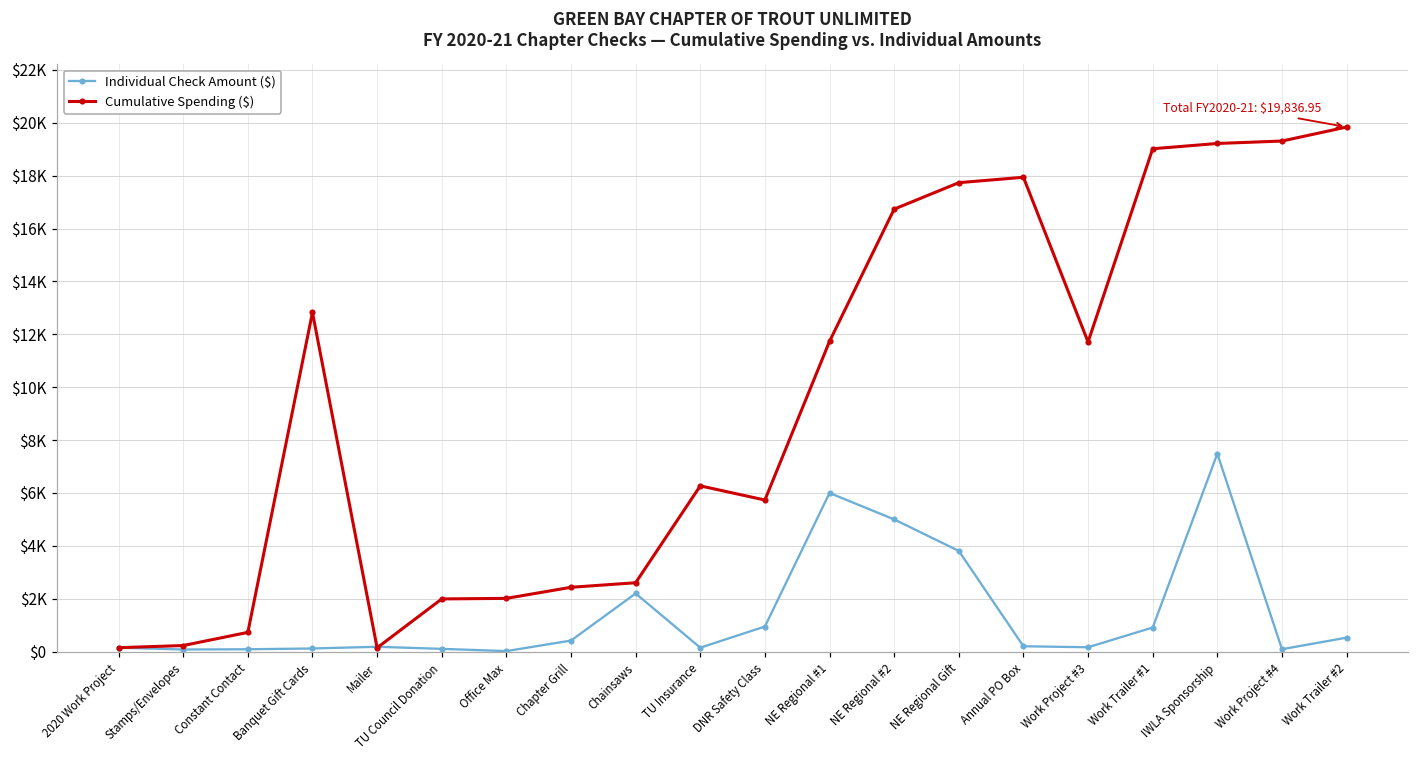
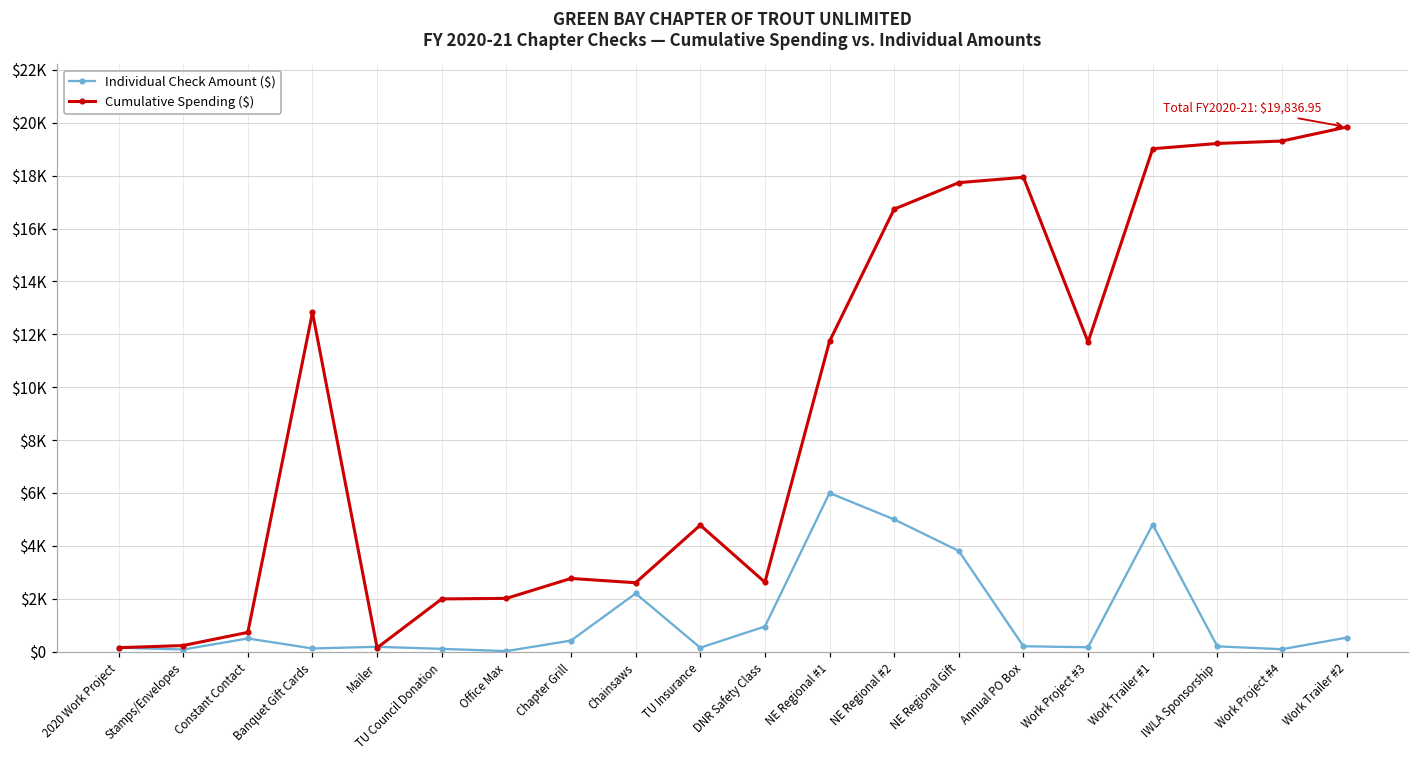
Individual Check Amount ($), Constant Contact: $100 -> $500
Cumulative Spending ($), Chapter Grill: $2400 -> $2800
Cumulative Spending ($), TU Insurance: $6300 -> $4800
Cumulative Spending ($), DNR Safety Class: $5700 -> $2600
Individual Check Amount ($), Work Trailer #1: $900 -> $4800
Individual Check Amount ($), IWLA Sponsorship: $7500 -> $200
